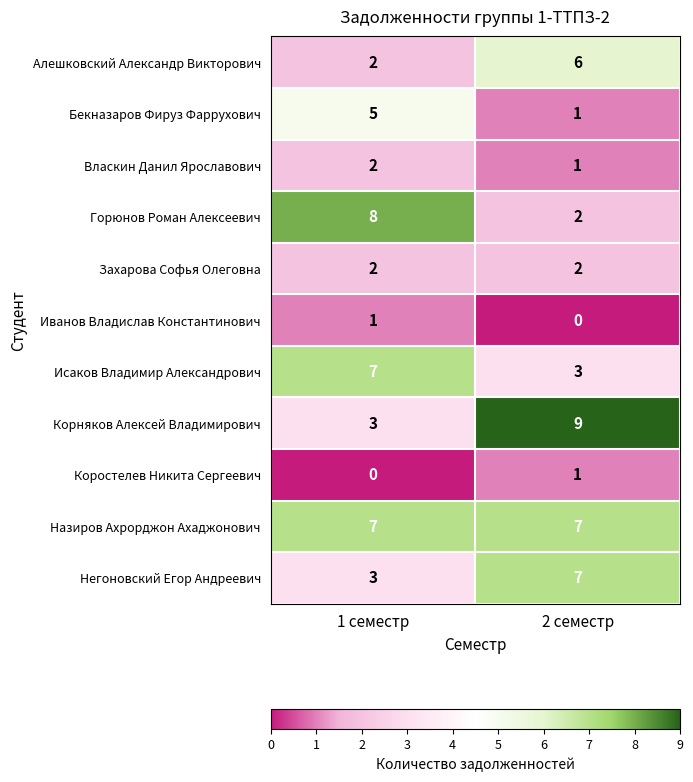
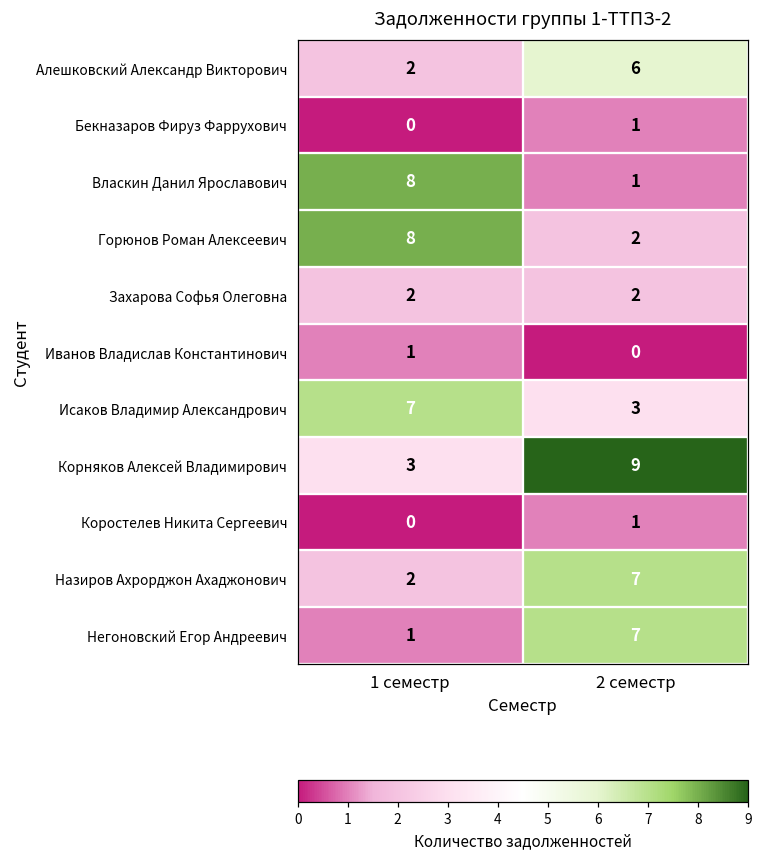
Бекназаров Фируз Фаррухович, 1 семестр: 5 -> 0
Власкин Данил Ярославович, 1 семестр: 2 -> 8
Назиров Ахрорджон Ахаджонович, 1 семестр: 7 -> 2
Негоновский Егор Андреевич, 1 семестр: 3 -> 1
